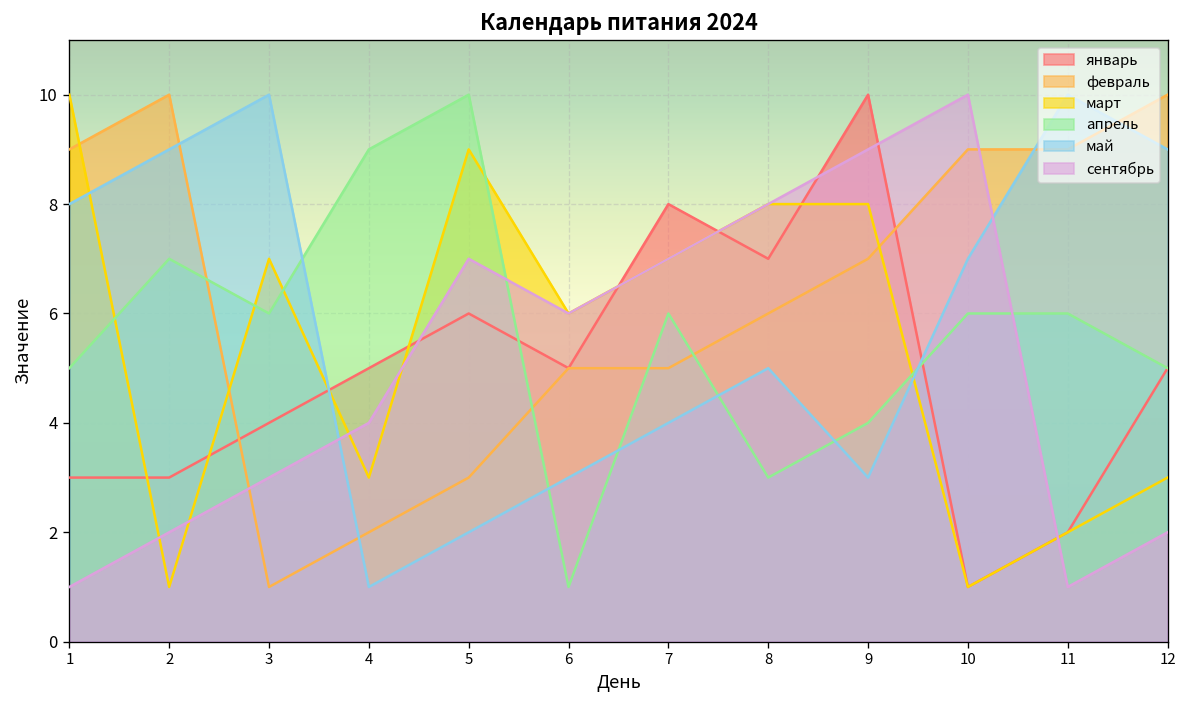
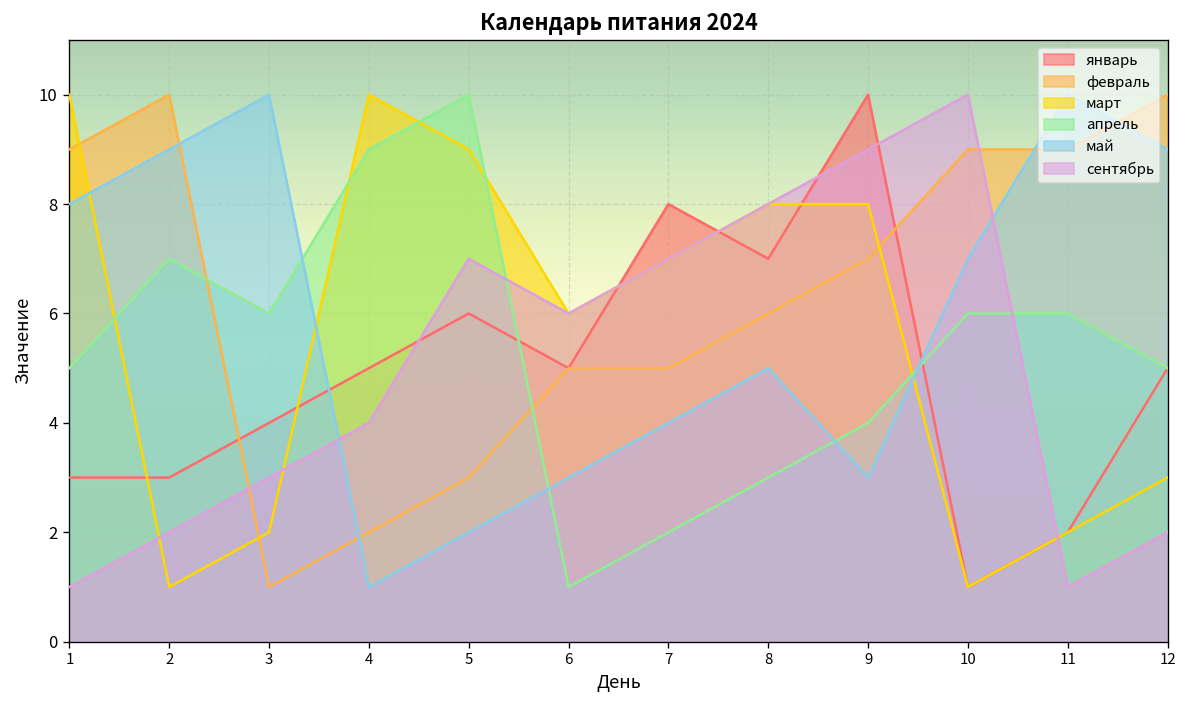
март, 3: 7 -> 2
март, 4: 3 -> 10
апрель, 7: 6 -> 2
